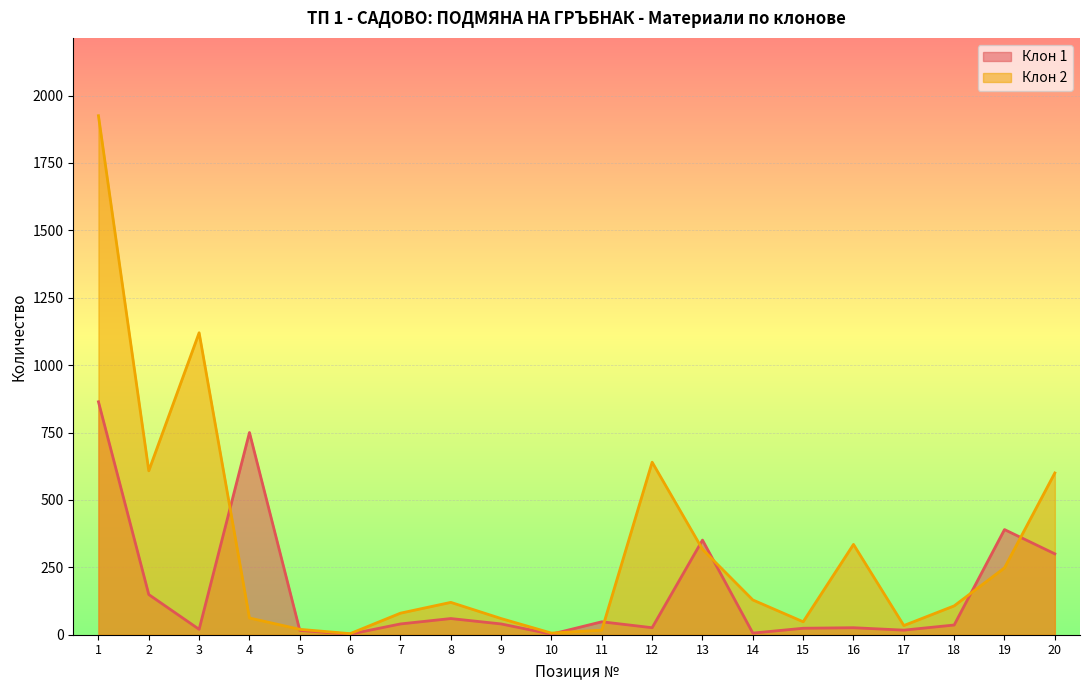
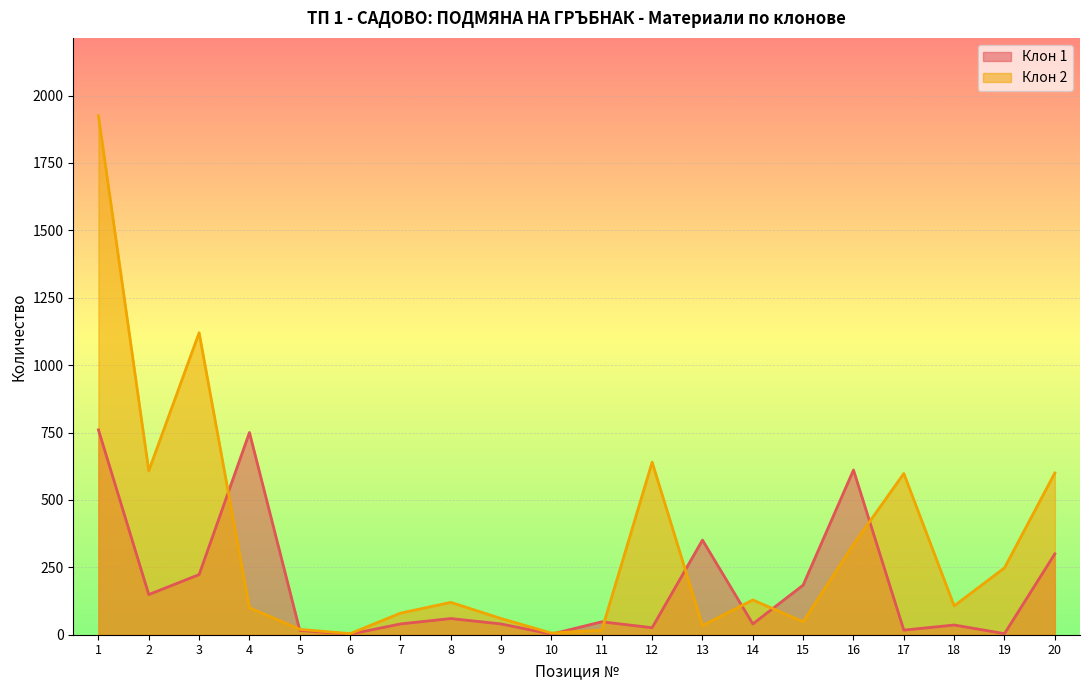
Клон 1, 1: 860 -> 760
Клон 1, 3: 20 -> 220
Клон 2, 4: 60 -> 100
Клон 2, 13: 320 -> 30
Клон 1, 14: 10 -> 40
Клон 1, 15: 20 -> 180
Клон 1, 16: 30 -> 610
Клон 2, 17: 30 -> 600
Клон 1, 19: 390 -> 0
